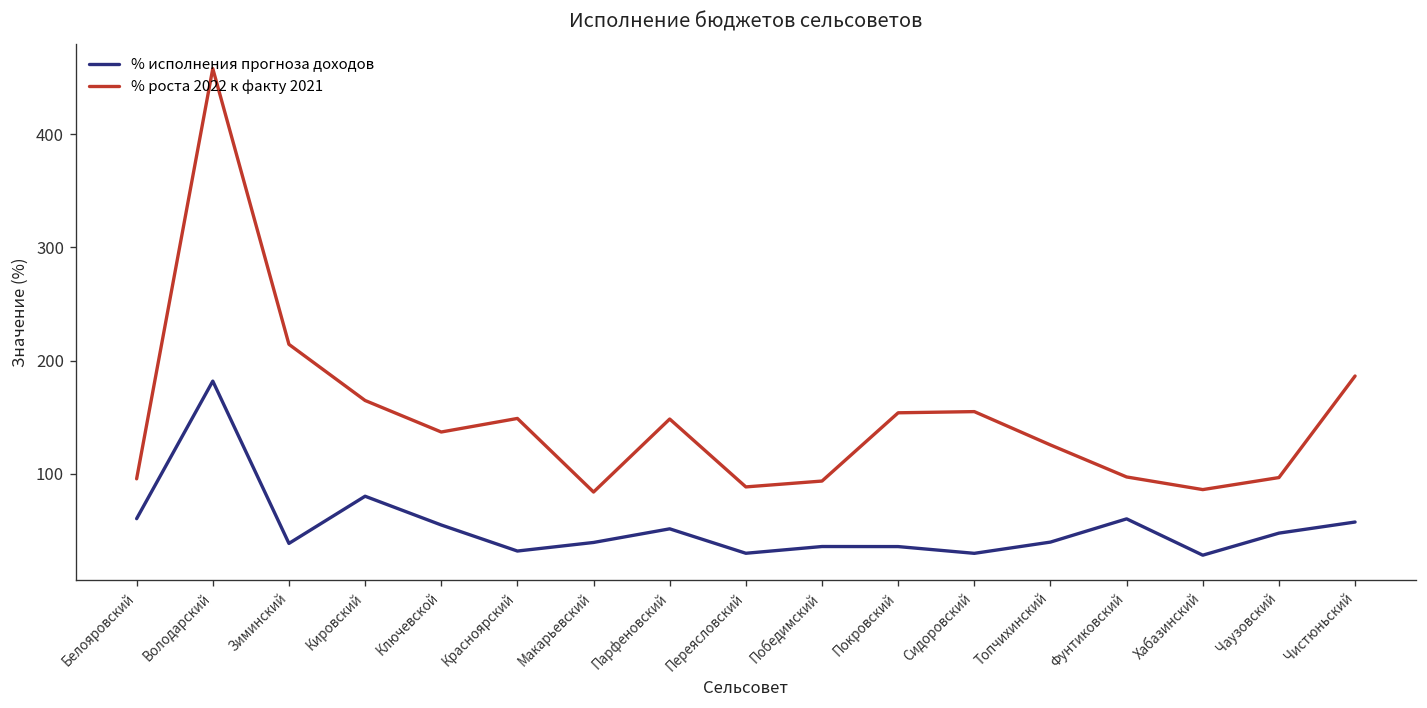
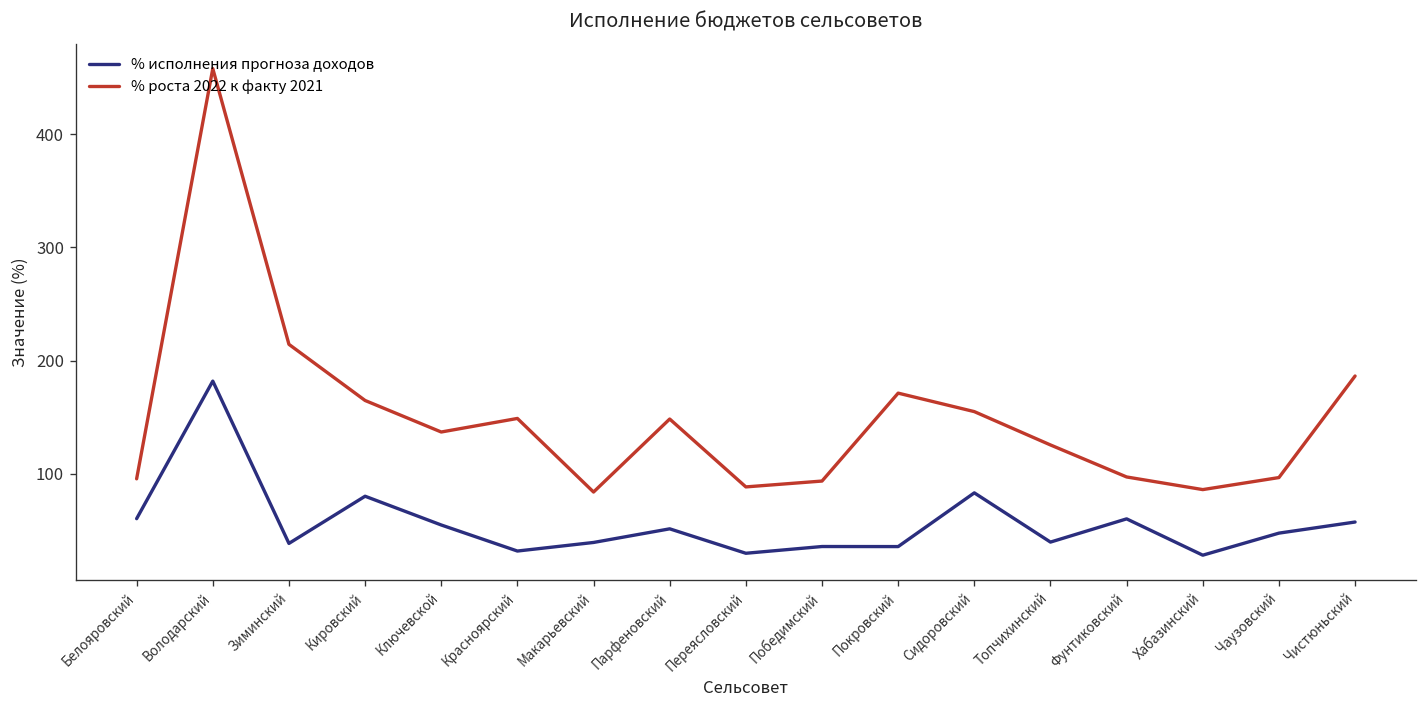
% роста 2022 к факту 2021, Покровский: 150 -> 170
% исполнения прогноза доходов, Сидоровский: 30 -> 80
